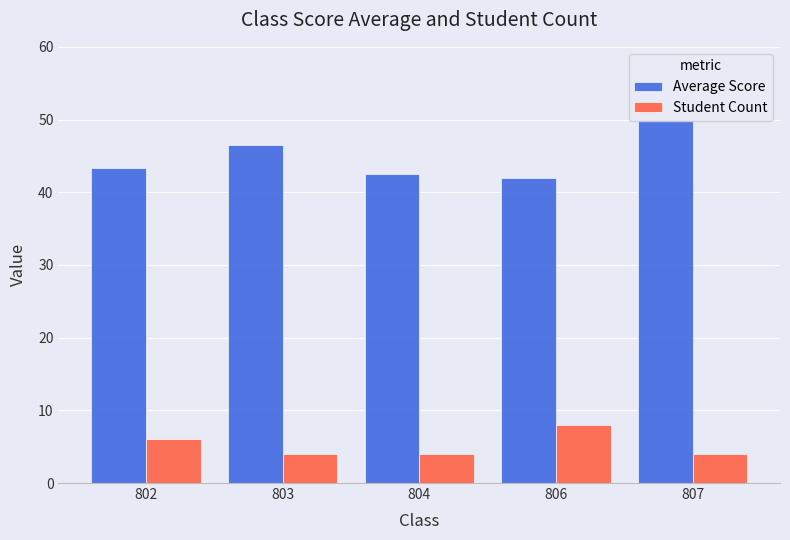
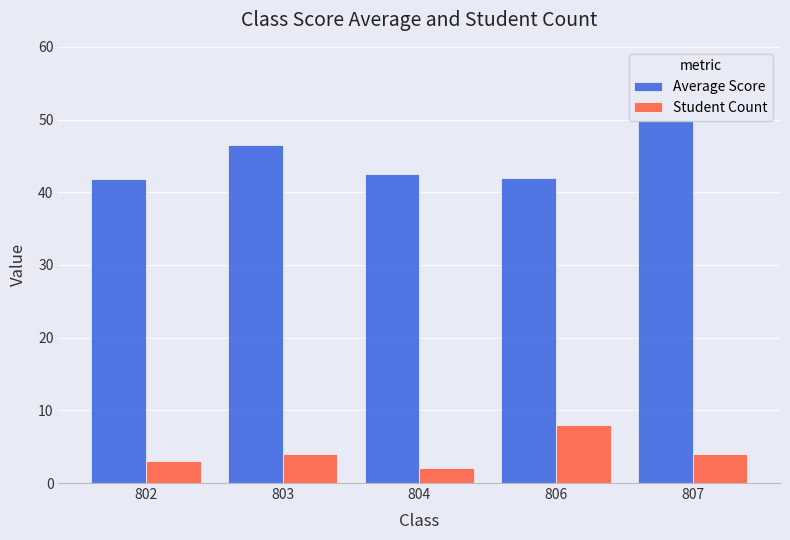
Average Score, 802: 43 -> 42
Student Count, 802: 6 -> 3
Student Count, 804: 4 -> 2
